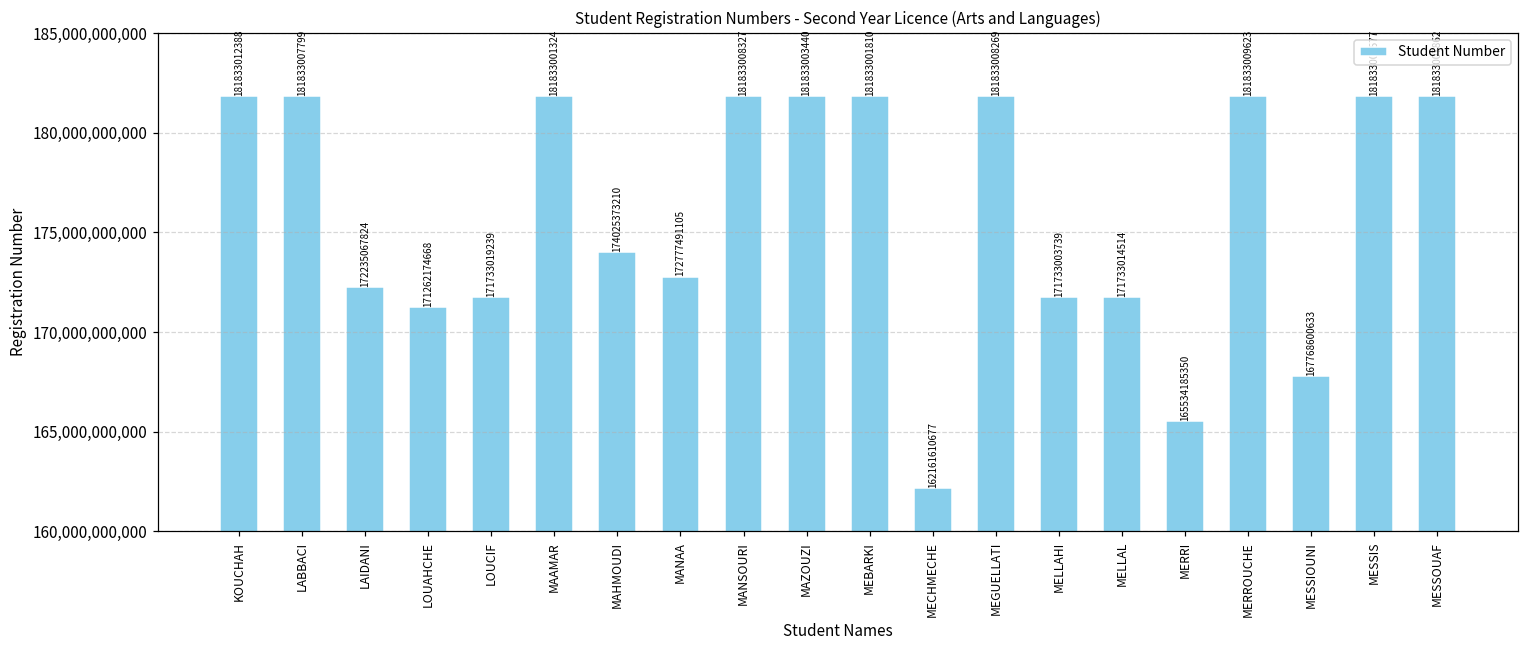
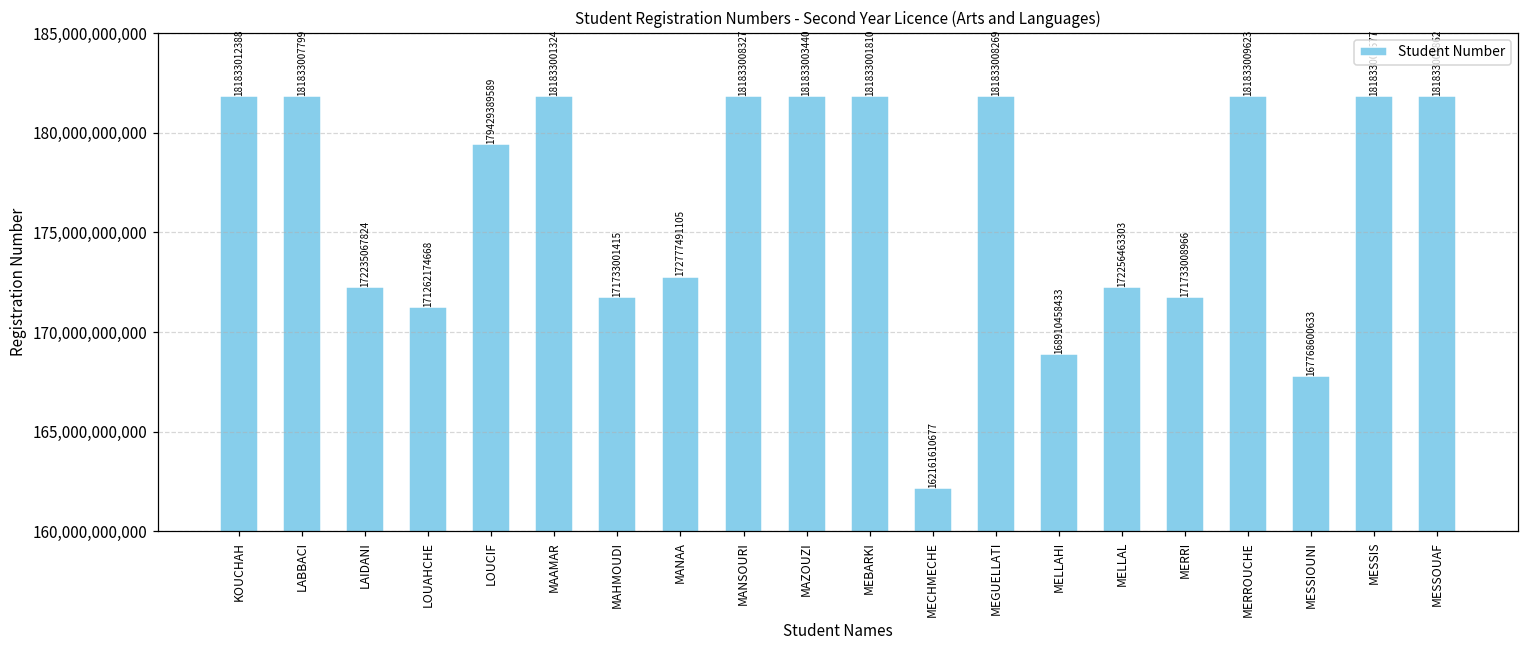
LOUCIF: 171733019239 -> 179429389589
MAHMOUDI: 174025373210 -> 171733001415
MELLAHI: 171733003739 -> 168910458433
MELLAL: 171733014514 -> 172256463303
MERRI: 165534185350 -> 171733008966
